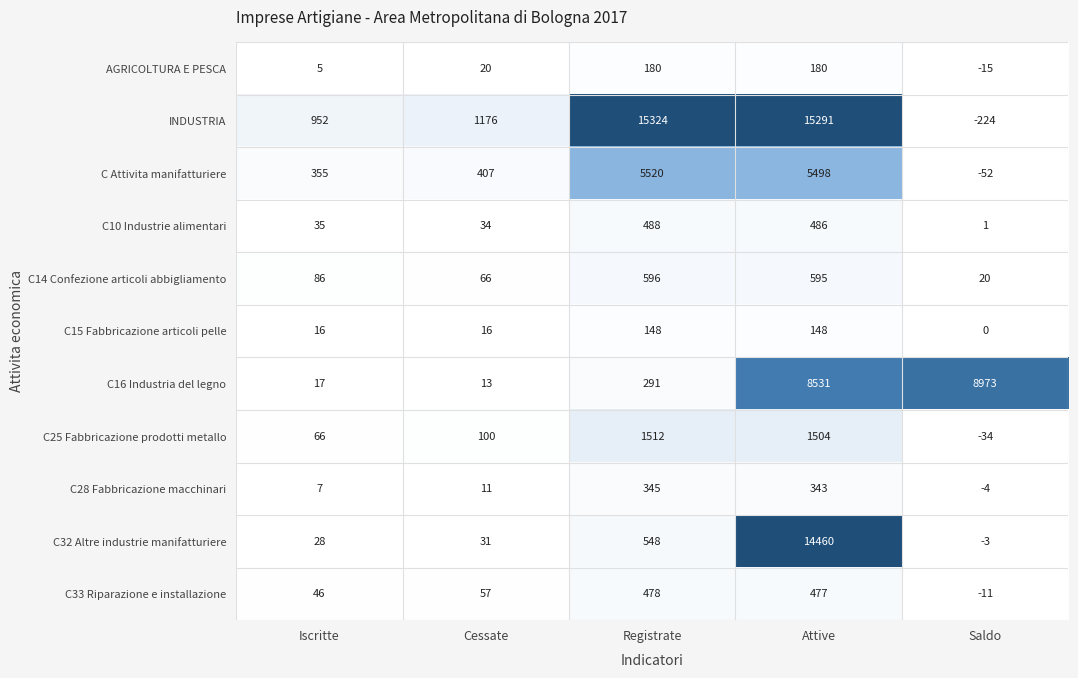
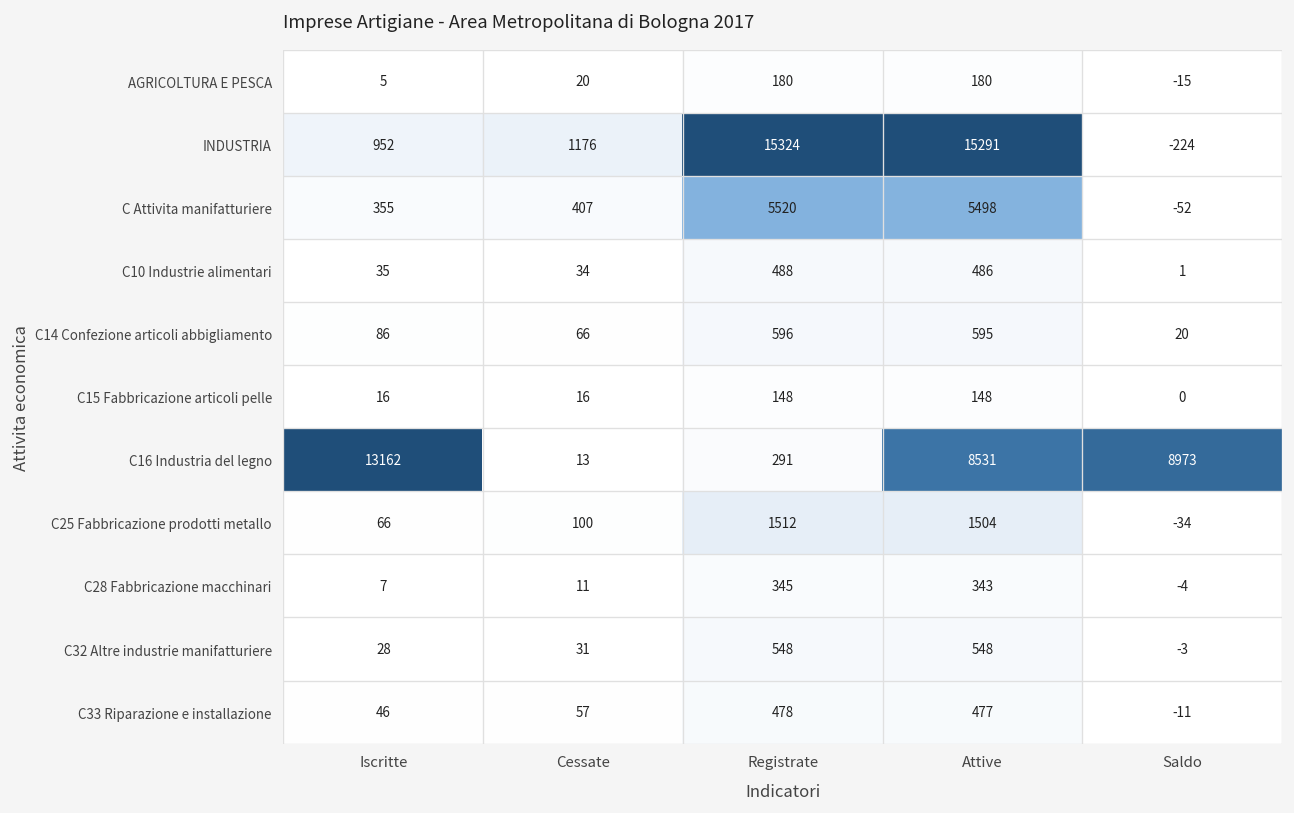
C16 Industria del legno, Iscritte: 17 -> 13162
C32 Altre industrie manifatturiere, Attive: 14460 -> 548
